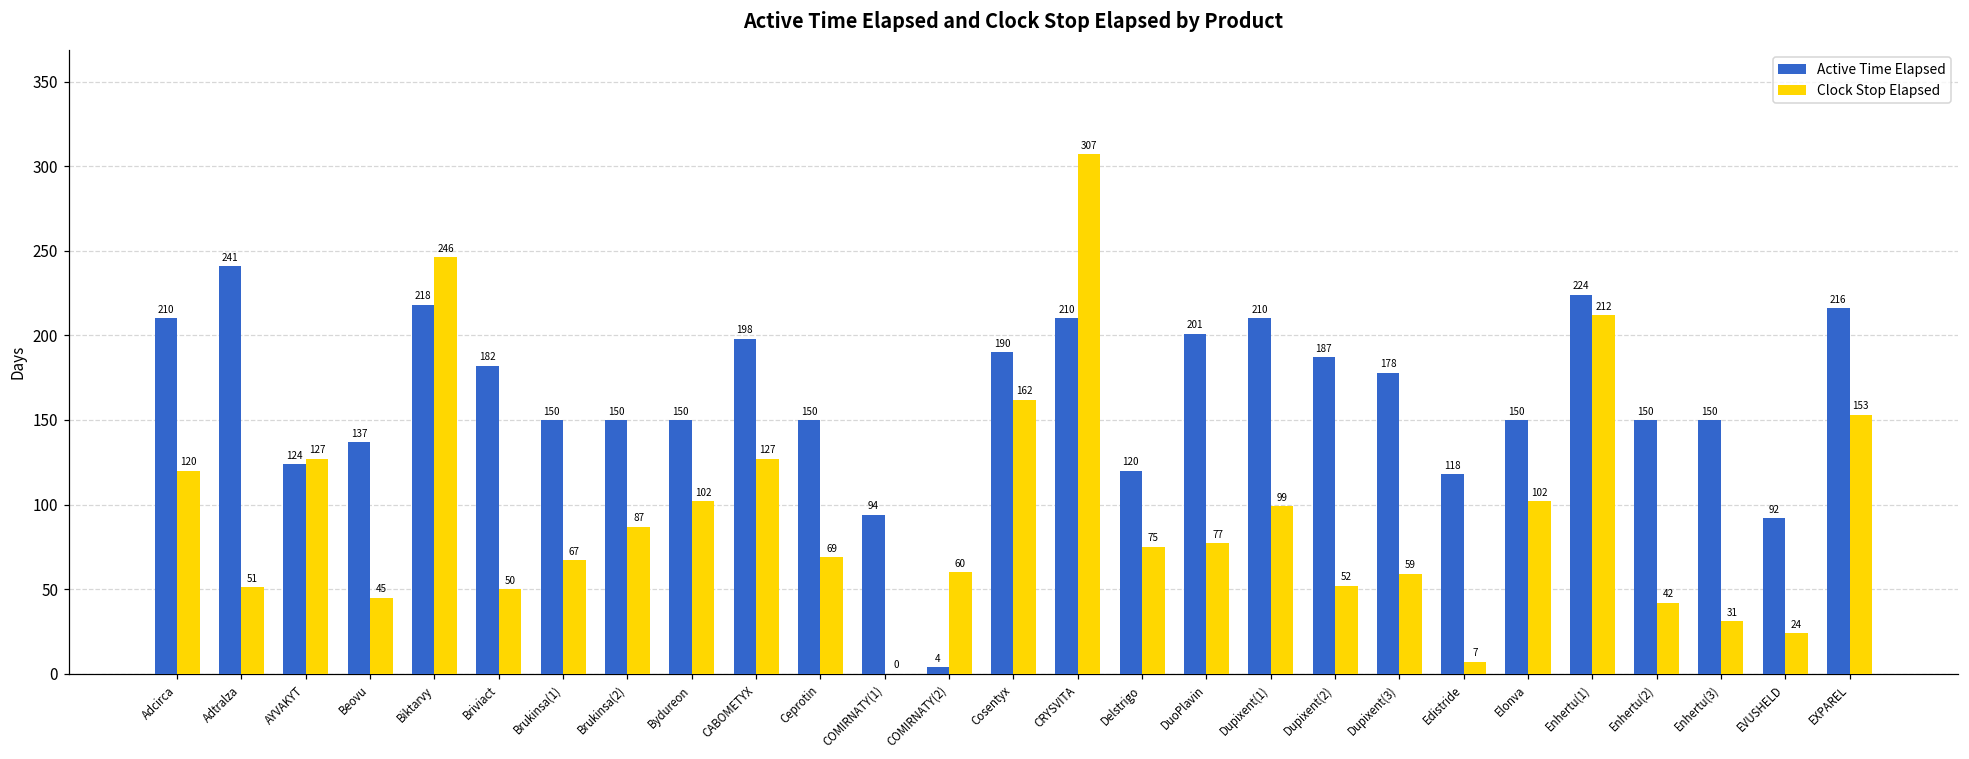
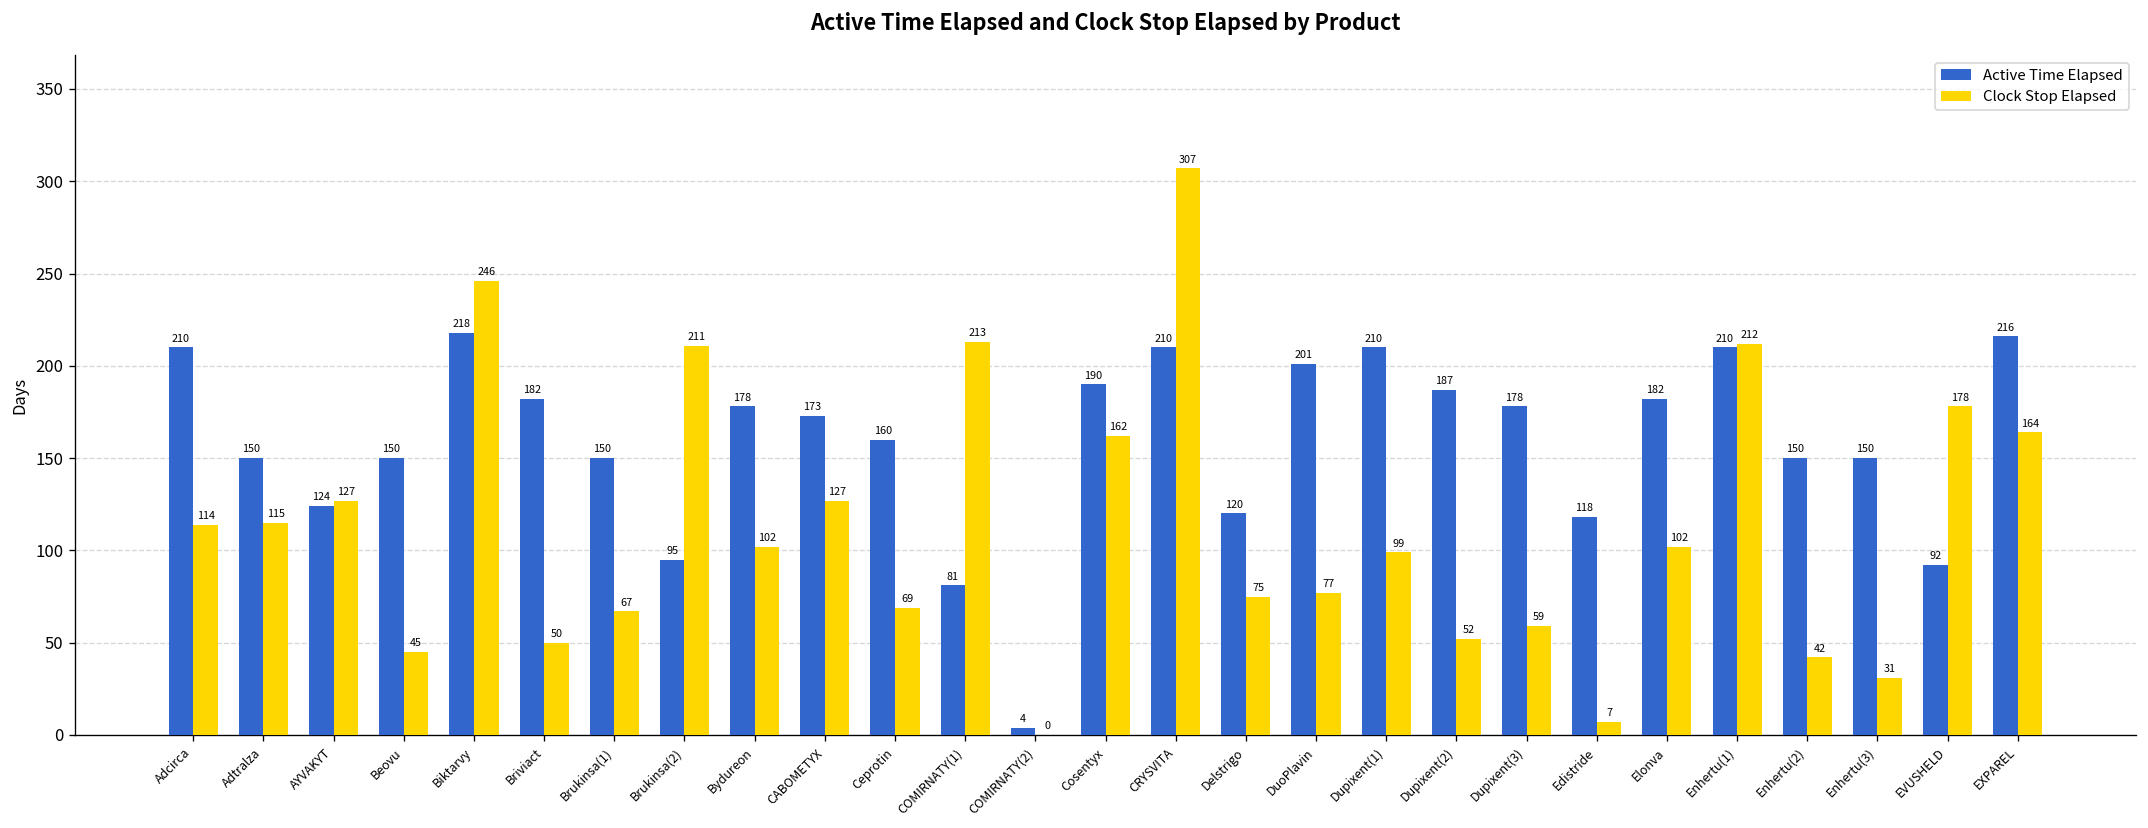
Clock Stop Elapsed, Adcirca: 120 -> 114
Active Time Elapsed, Adtralza: 241 -> 150
Clock Stop Elapsed, Adtralza: 51 -> 115
Active Time Elapsed, Beovu: 137 -> 150
Active Time Elapsed, Brukinsa(2): 150 -> 95
Clock Stop Elapsed, Brukinsa(2): 87 -> 211
Active Time Elapsed, Bydureon: 150 -> 178
Active Time Elapsed, CABOMETYX: 198 -> 173
Active Time Elapsed, Ceprotin: 150 -> 160
Active Time Elapsed, COMIRNATY(1): 94 -> 81
Clock Stop Elapsed, COMIRNATY(1): 0 -> 213
Clock Stop Elapsed, COMIRNATY(2): 60 -> 0
Active Time Elapsed, Elonva: 150 -> 182
Active Time Elapsed, Enhertu(1): 224 -> 210
Clock Stop Elapsed, EVUSHELD: 24 -> 178
Clock Stop Elapsed, EXPAREL: 153 -> 164
